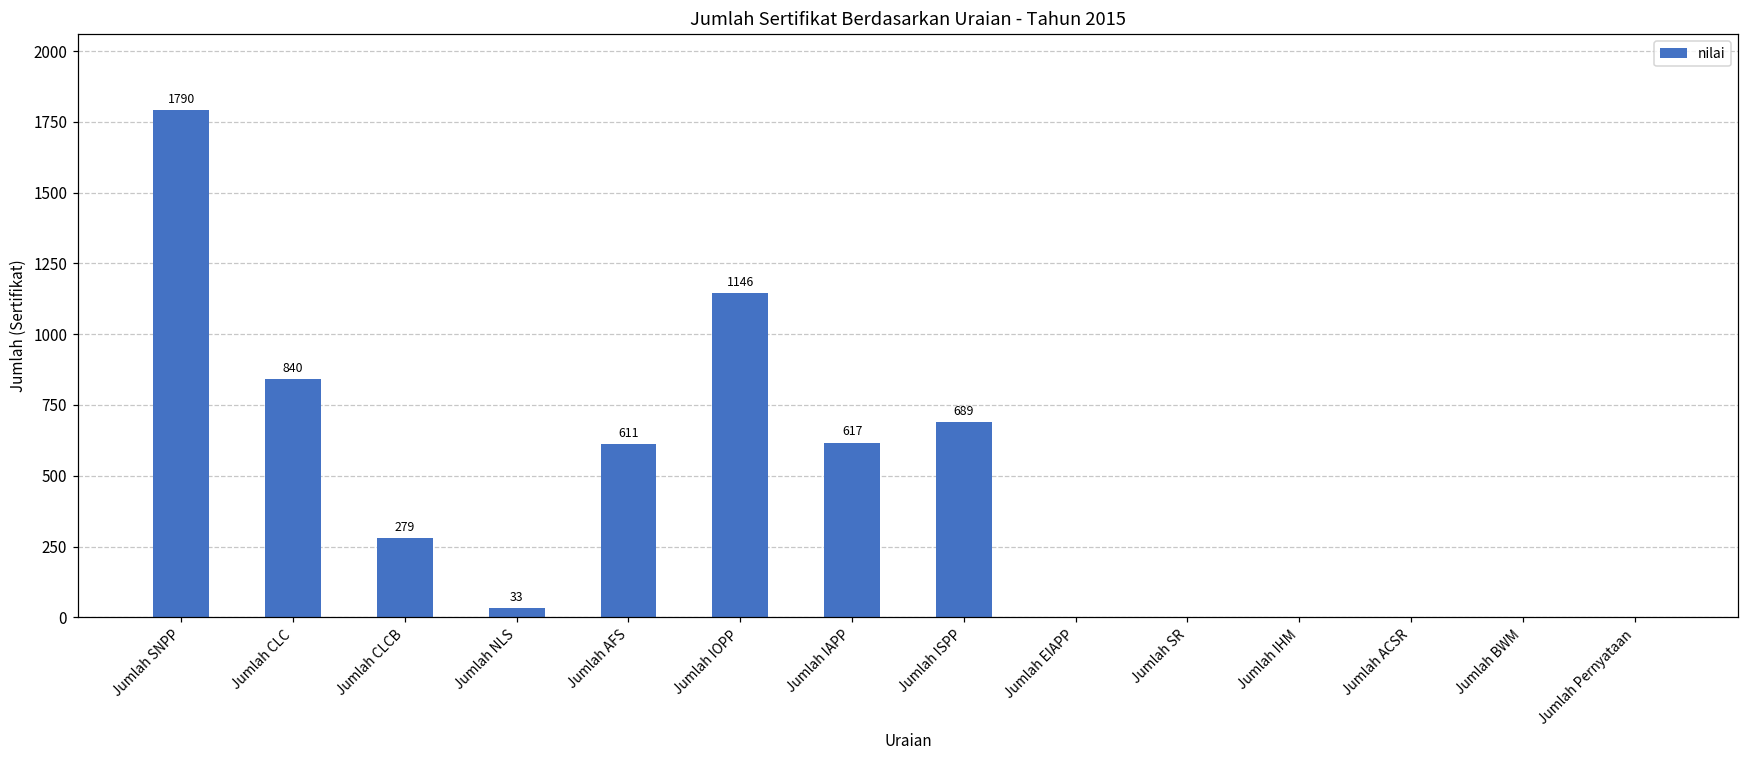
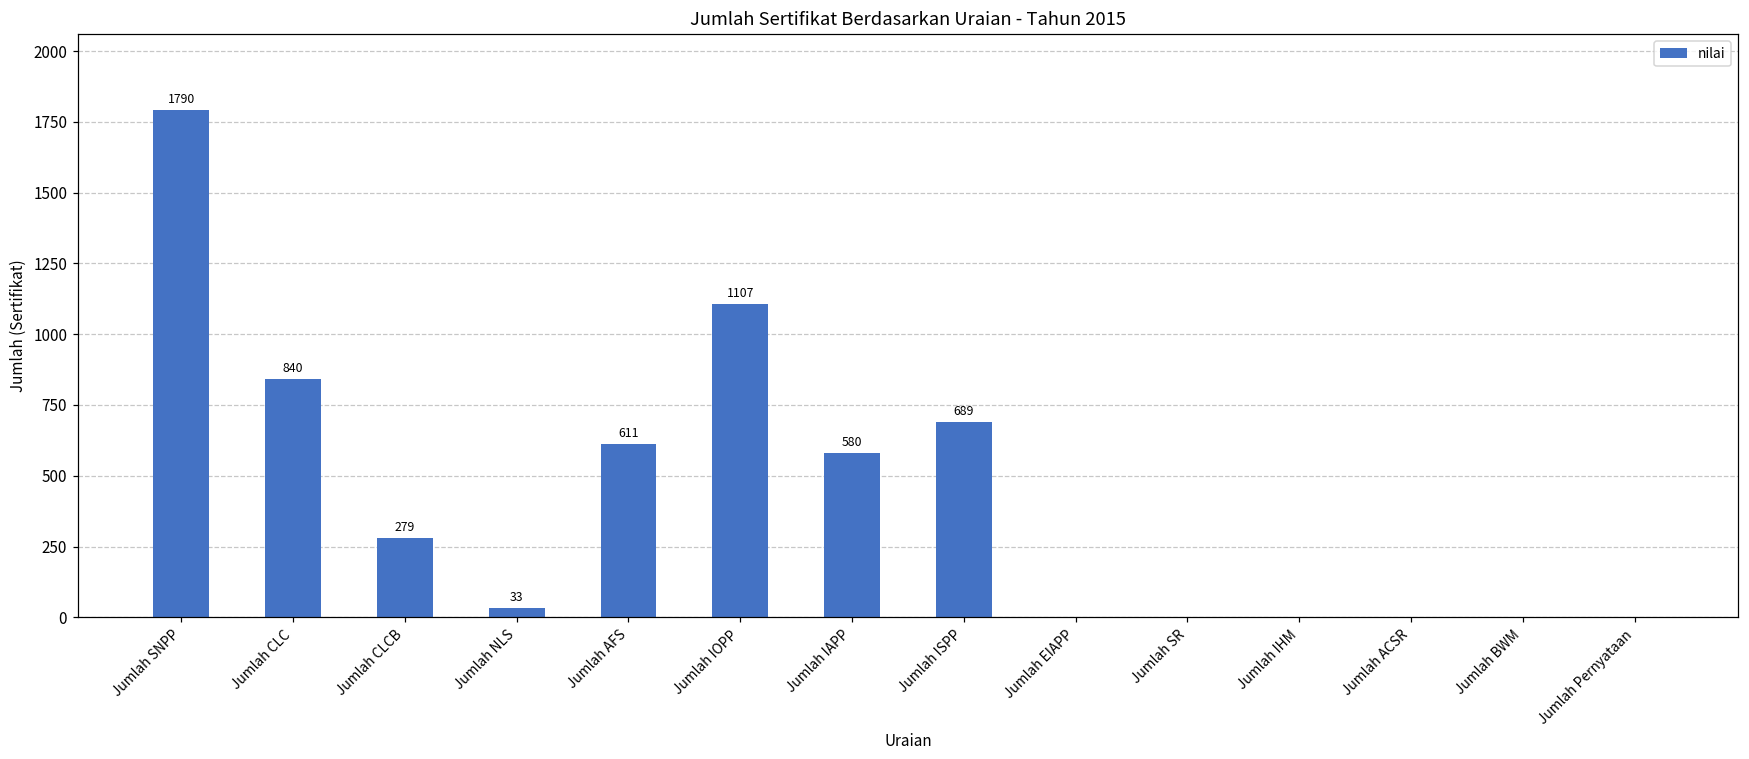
Jumlah IOPP: 1146 -> 1107
Jumlah IAPP: 617 -> 580
